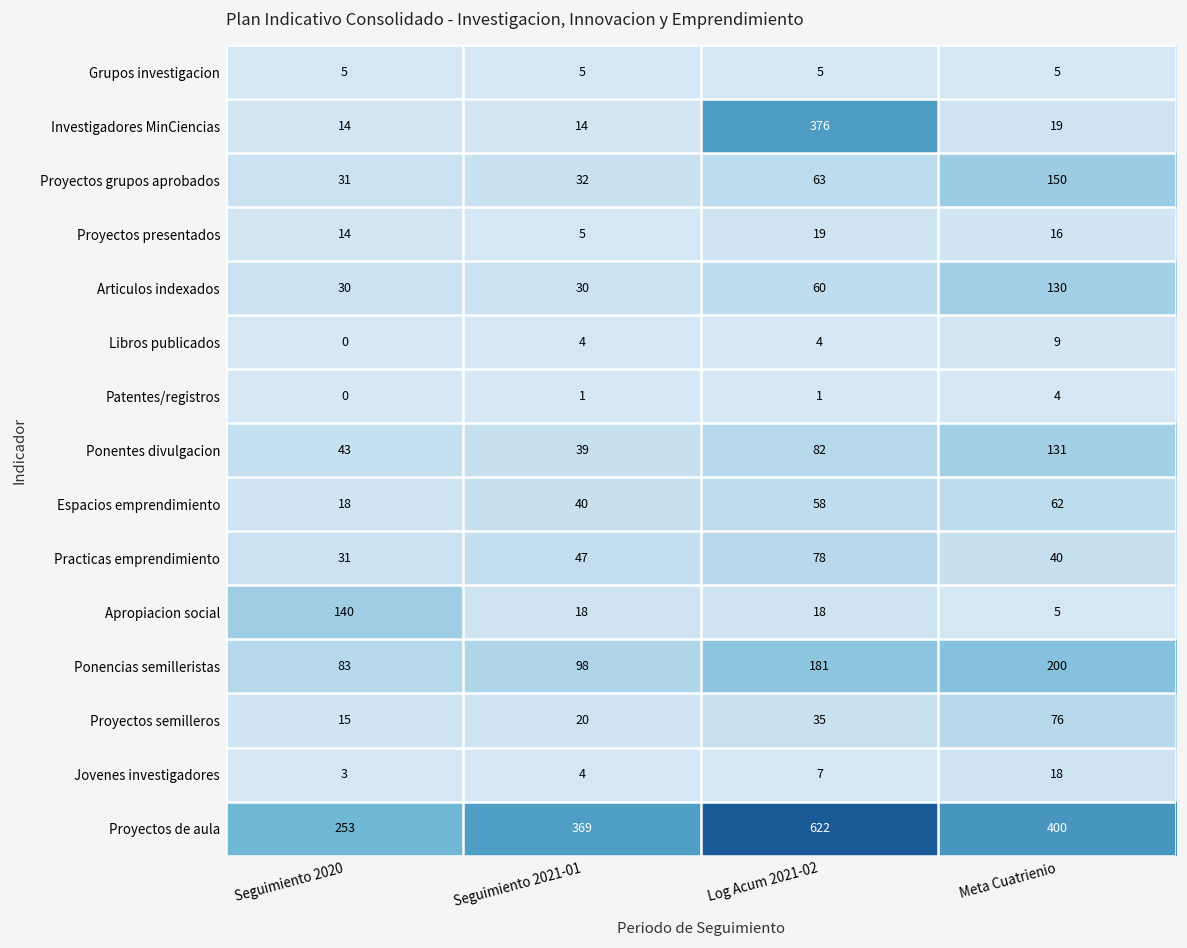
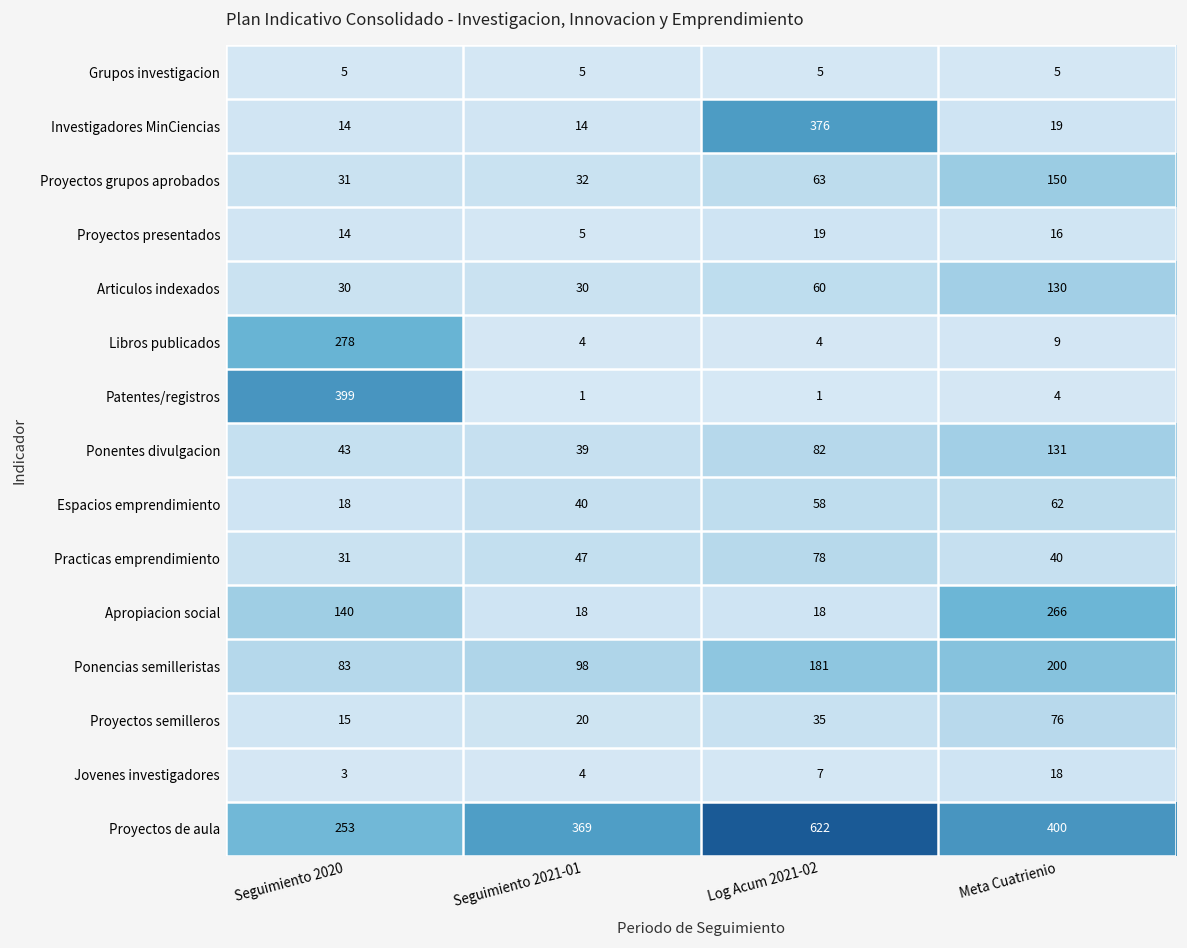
Libros publicados, Seguimiento 2020: 0 -> 278
Patentes/registros, Seguimiento 2020: 0 -> 399
Apropiacion social, Meta Cuatrienio: 5 -> 266
